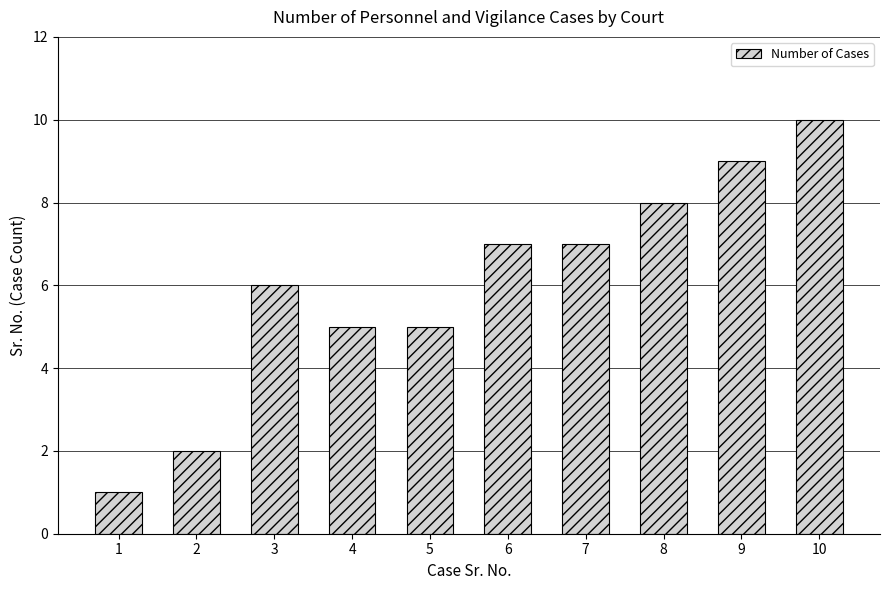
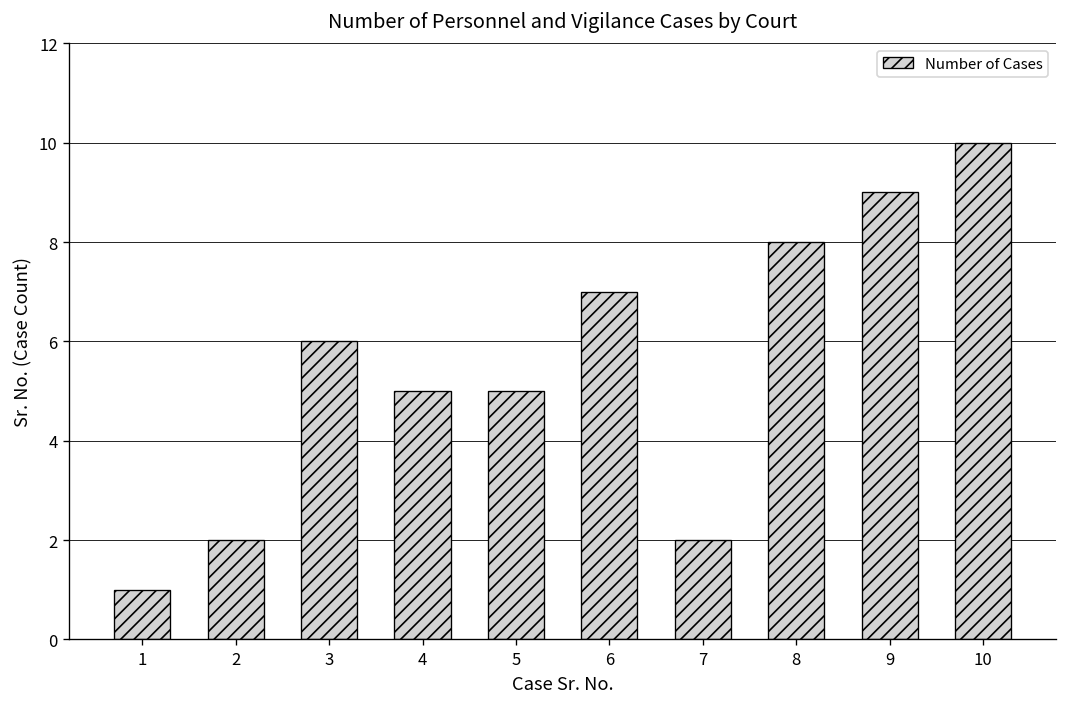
7: 7 -> 2
